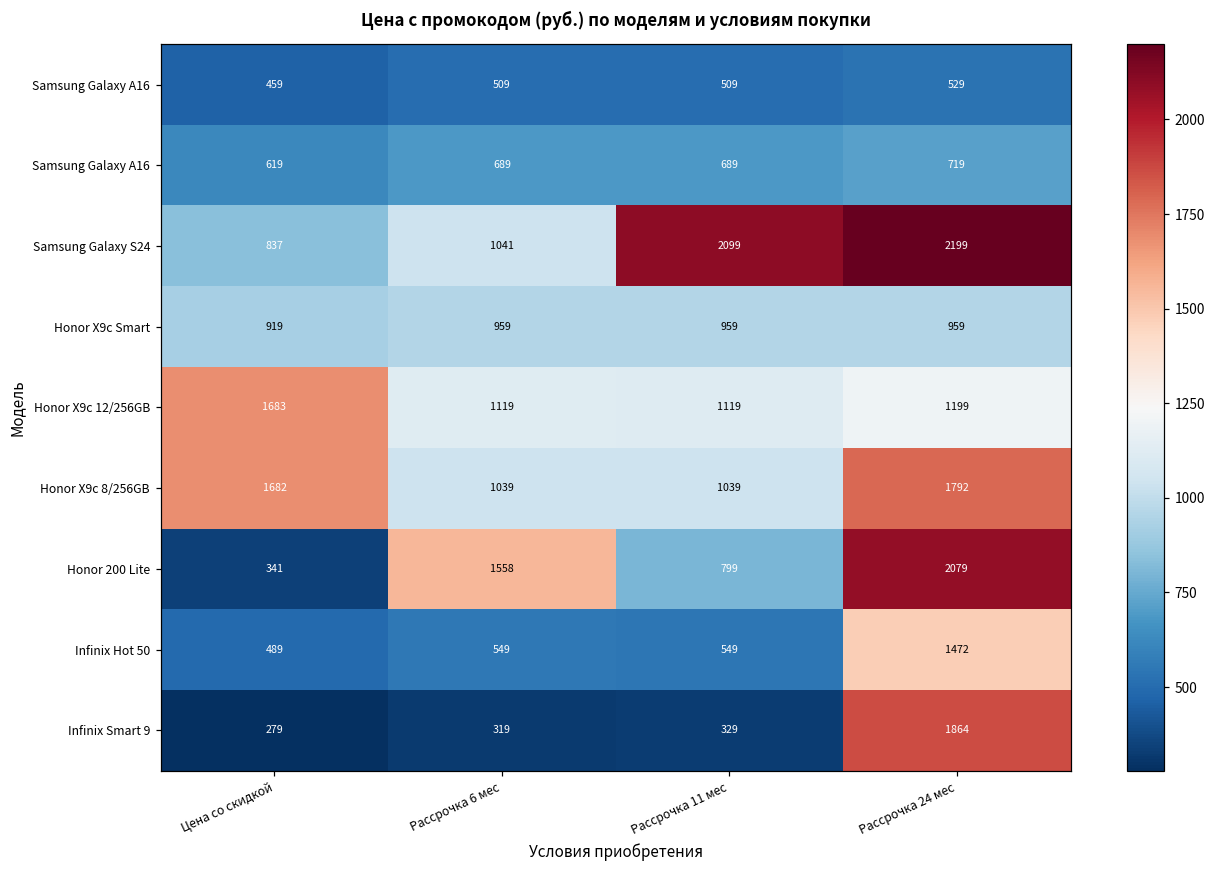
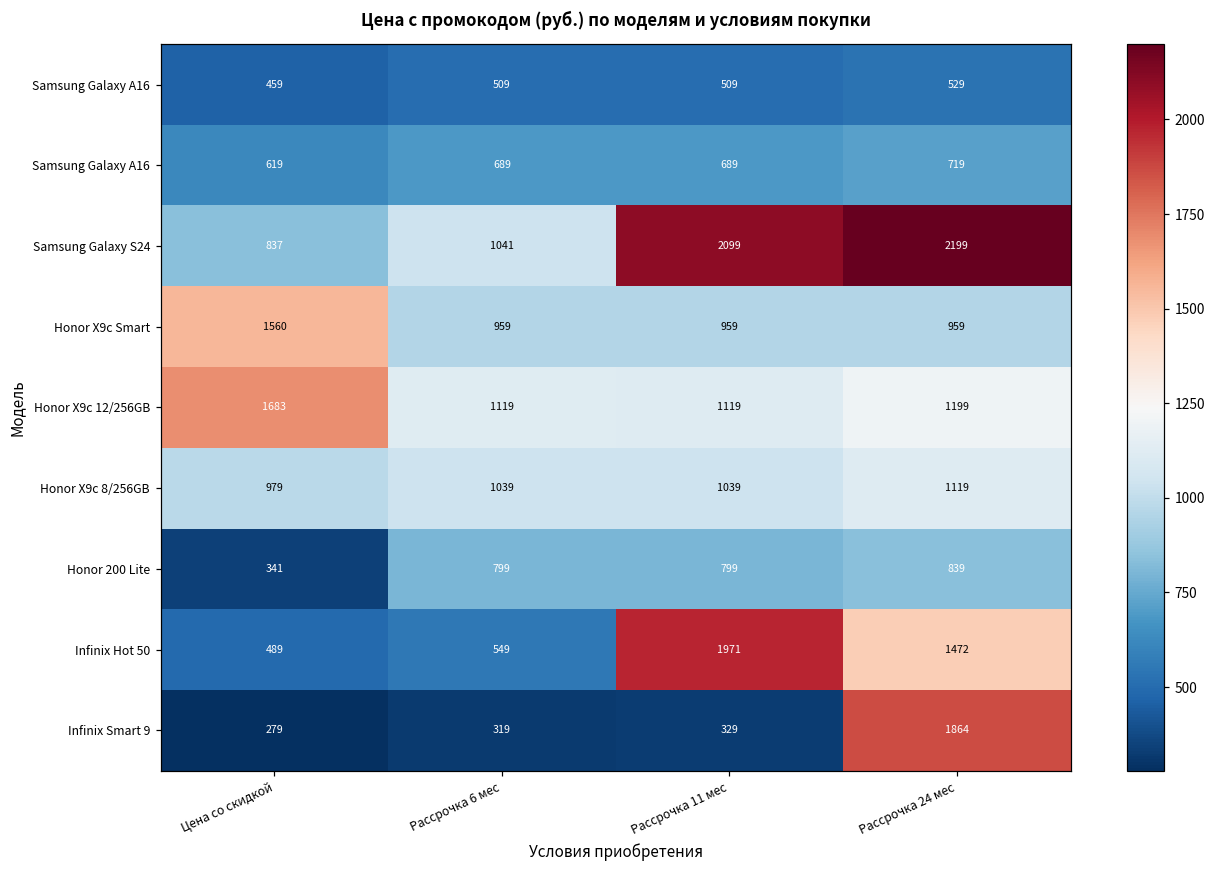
Honor X9c Smart, Цена со скидкой: 919 -> 1560
Honor X9c 8/256GB, Цена со скидкой: 1682 -> 979
Honor X9c 8/256GB, Рассрочка 24 мес: 1792 -> 1119
Honor 200 Lite, Рассрочка 6 мес: 1558 -> 799
Honor 200 Lite, Рассрочка 24 мес: 2079 -> 839
Infinix Hot 50, Рассрочка 11 мес: 549 -> 1971
